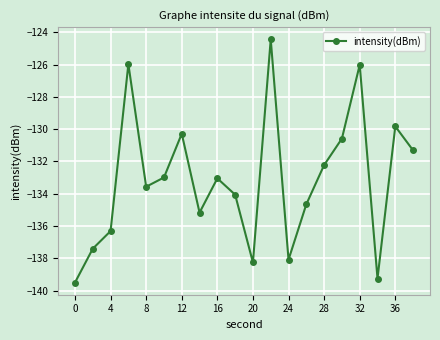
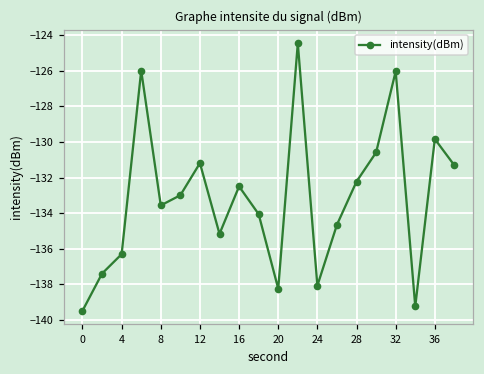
12: -130.3 -> -131.2
16: -133.1 -> -132.5
